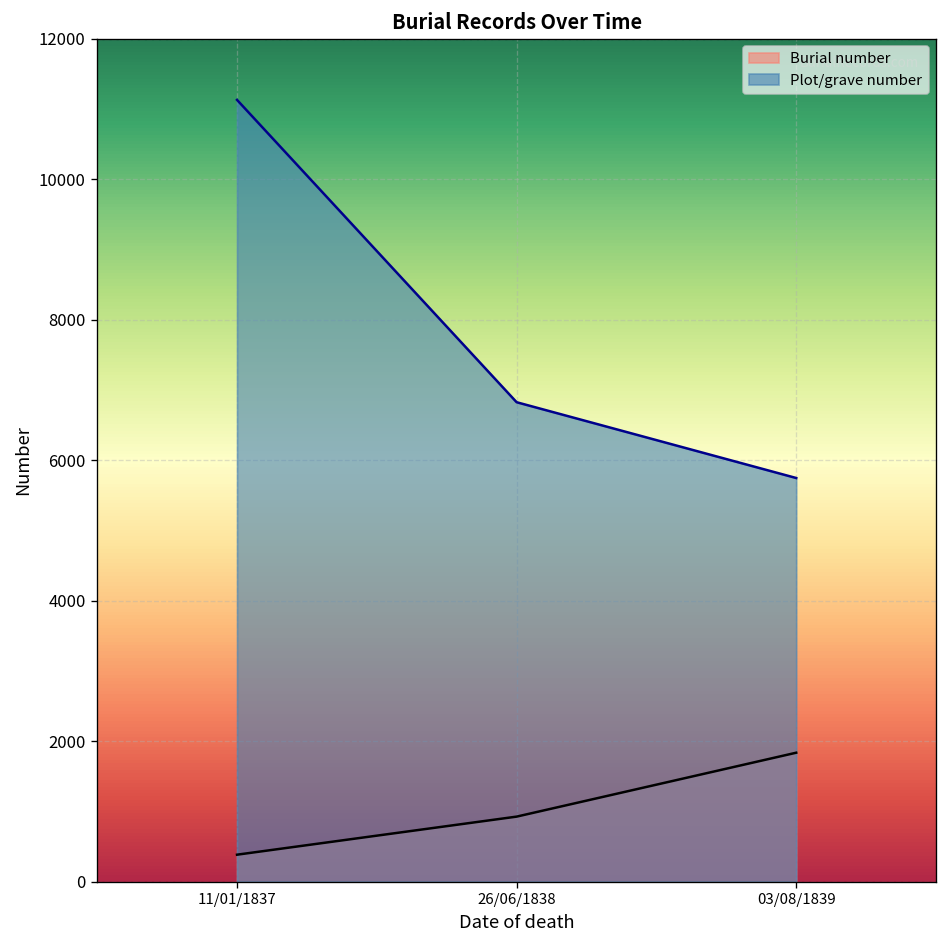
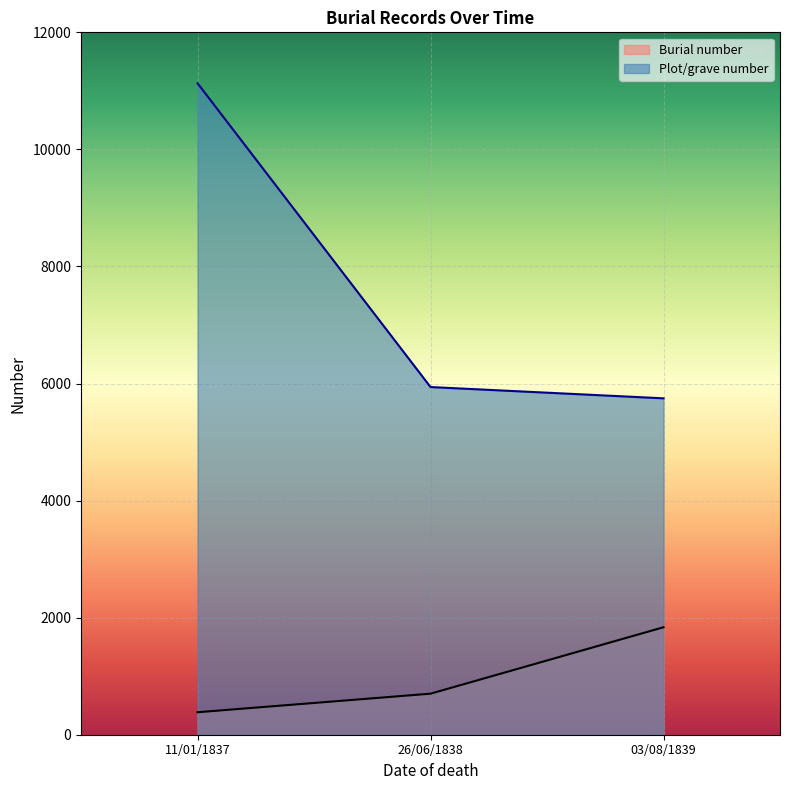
Burial number, 26/06/1838: 900 -> 700
Plot/grave number, 26/06/1838: 6800 -> 5900
